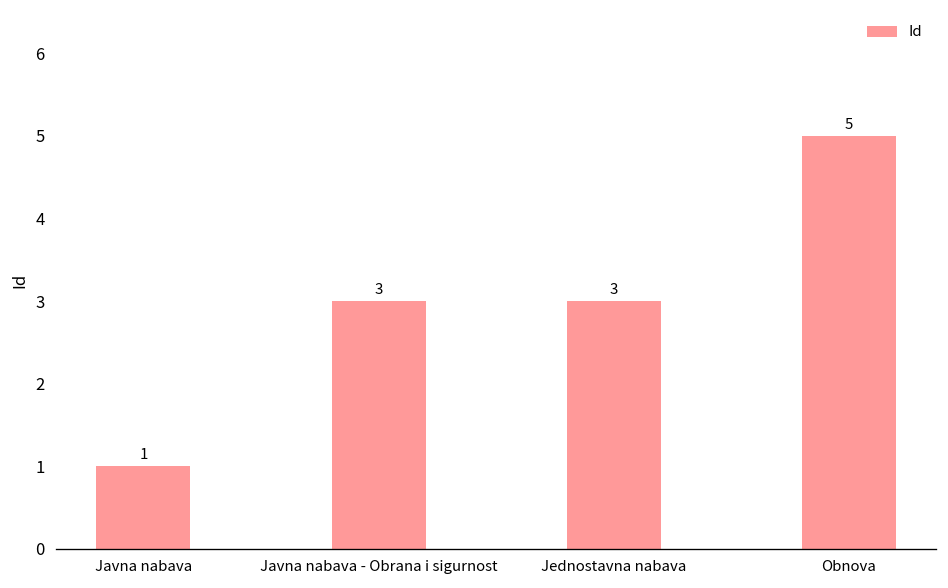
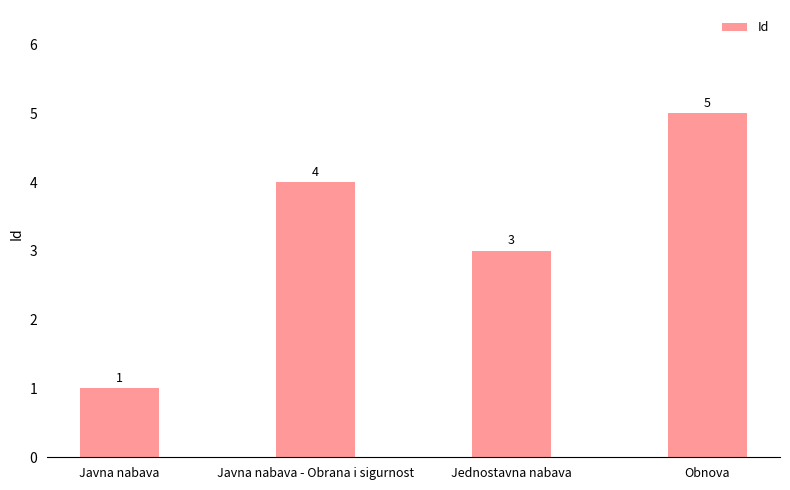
Javna nabava - Obrana i sigurnost: 3 -> 4
